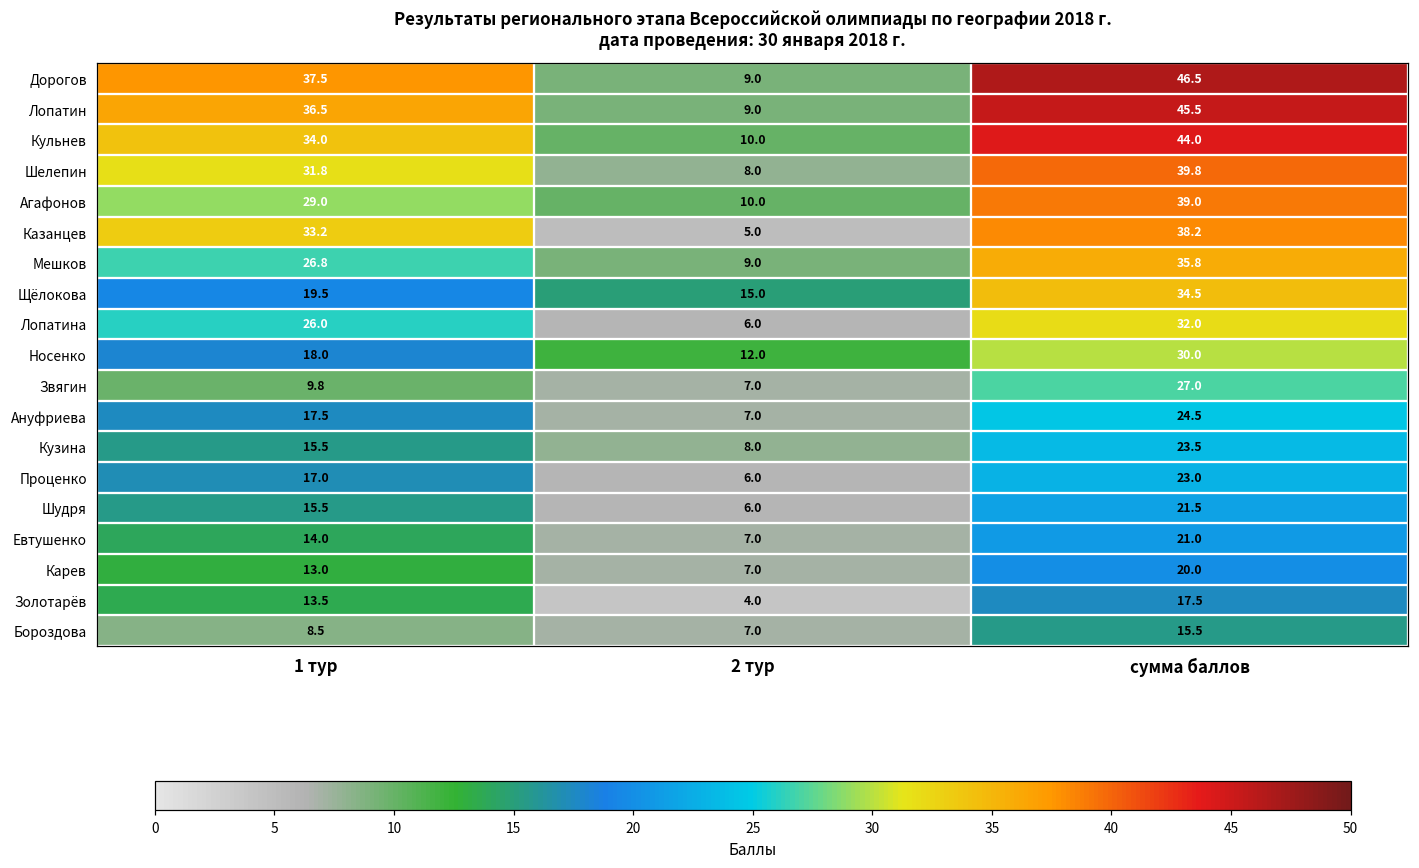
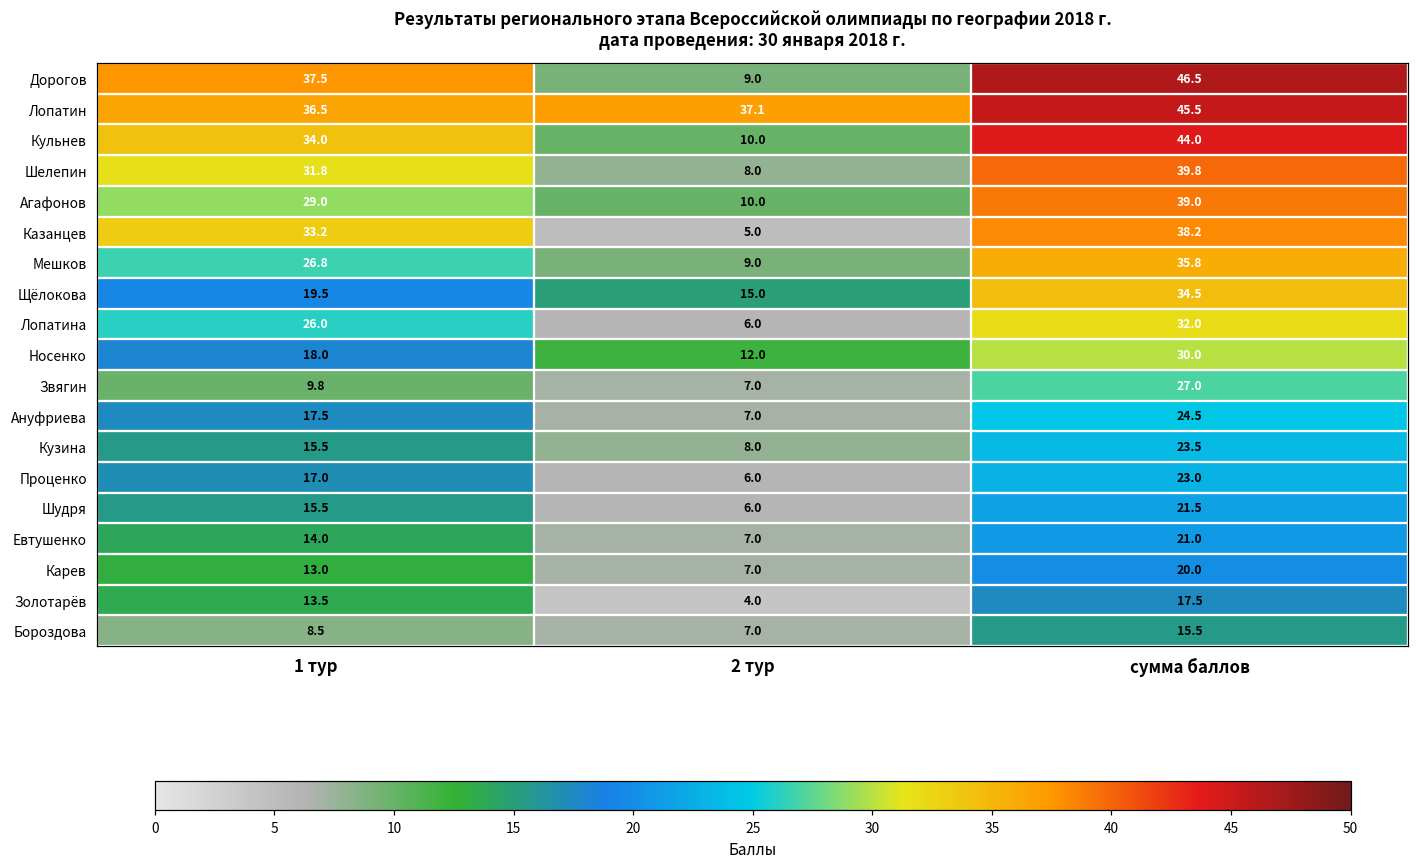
Лопатин, 2 тур: 9.0 -> 37.1
